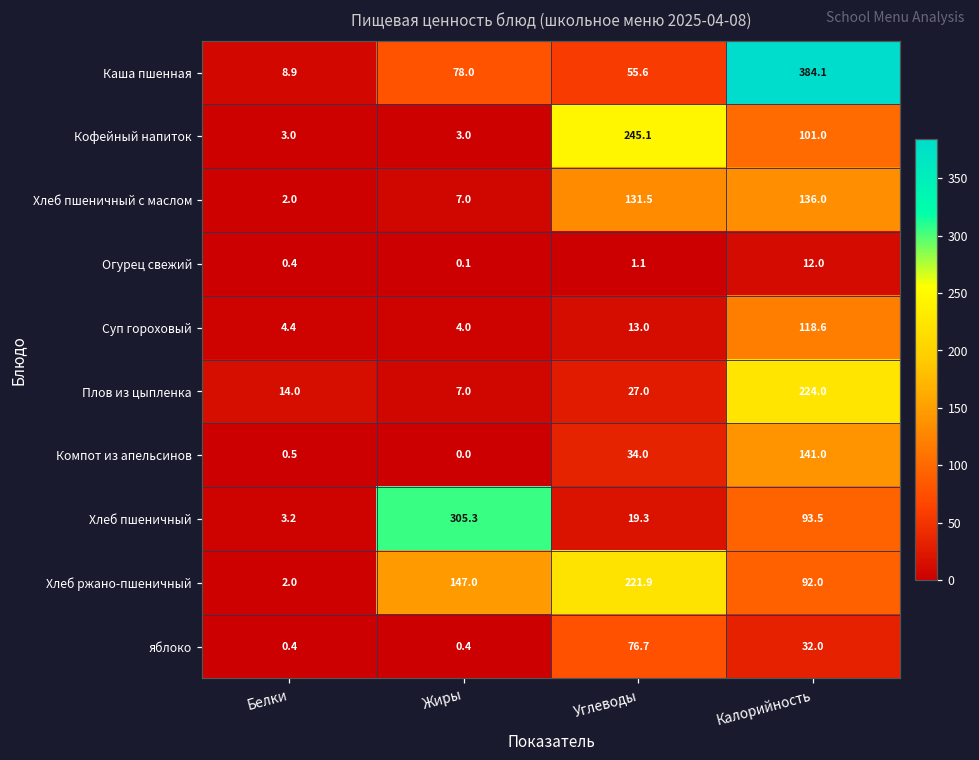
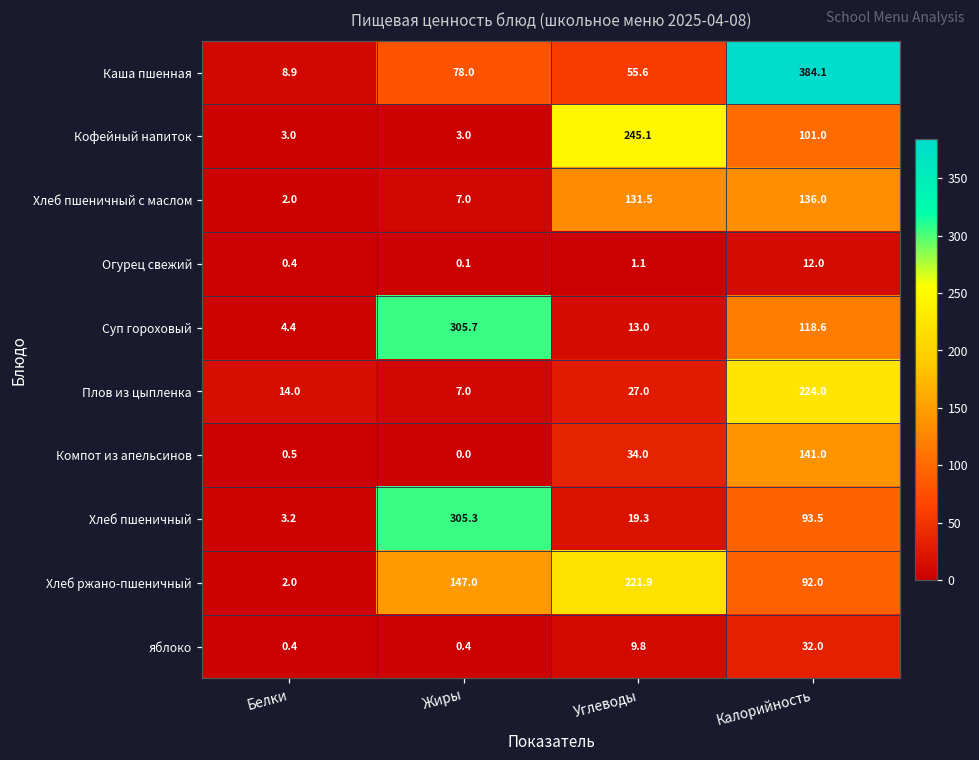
Суп гороховый, Жиры: 4.0 -> 305.7
яблоко, Углеводы: 76.7 -> 9.8
